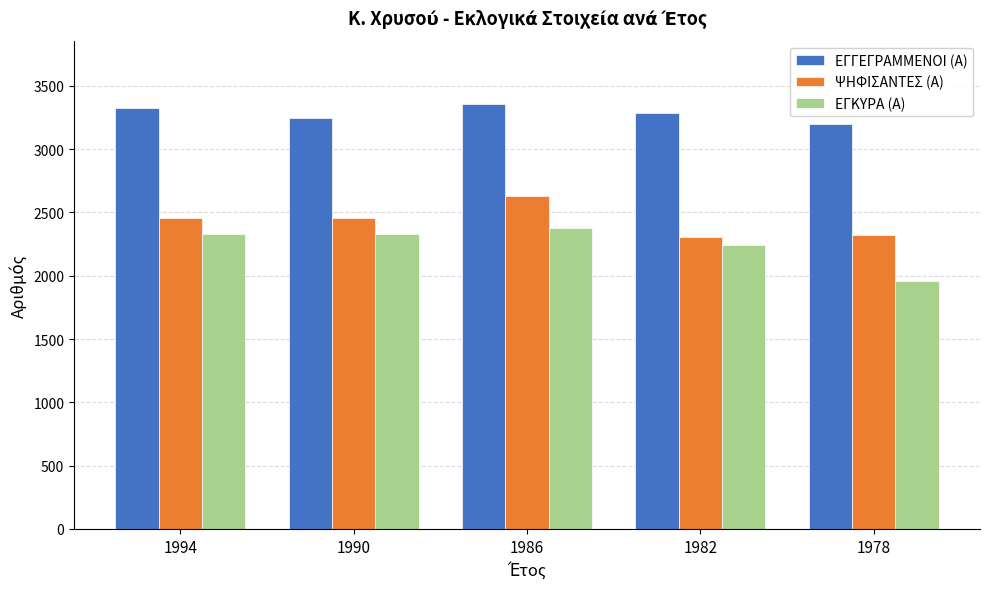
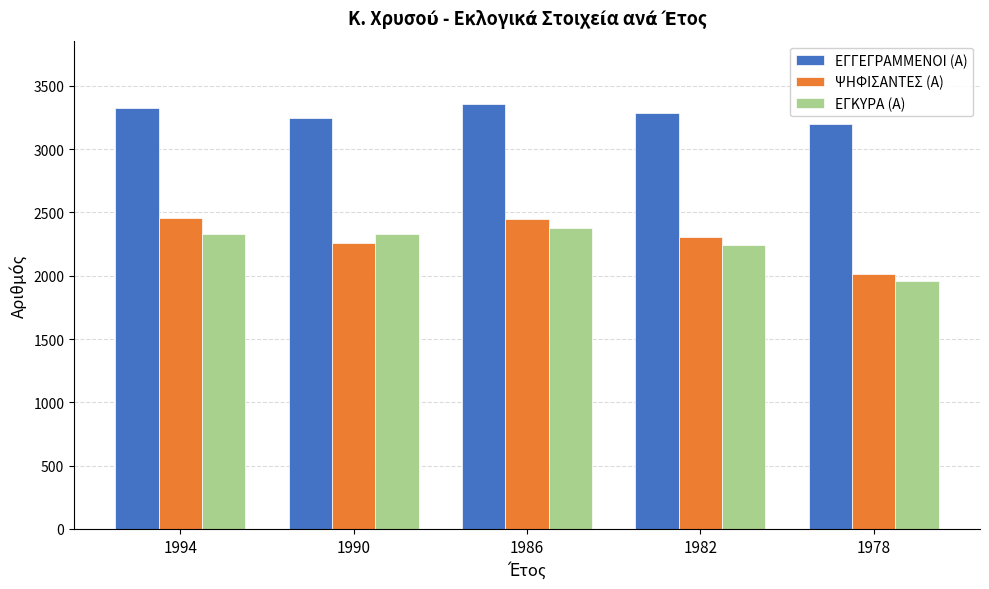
ΨΗΦΙΣΑΝΤΕΣ (Α), 1990: 2460 -> 2260
ΨΗΦΙΣΑΝΤΕΣ (Α), 1986: 2630 -> 2440
ΨΗΦΙΣΑΝΤΕΣ (Α), 1978: 2320 -> 2010
